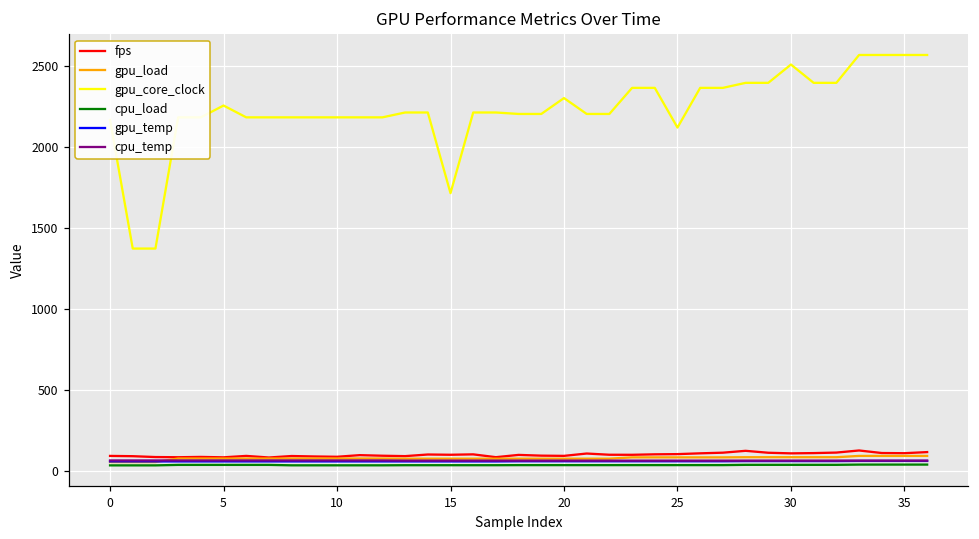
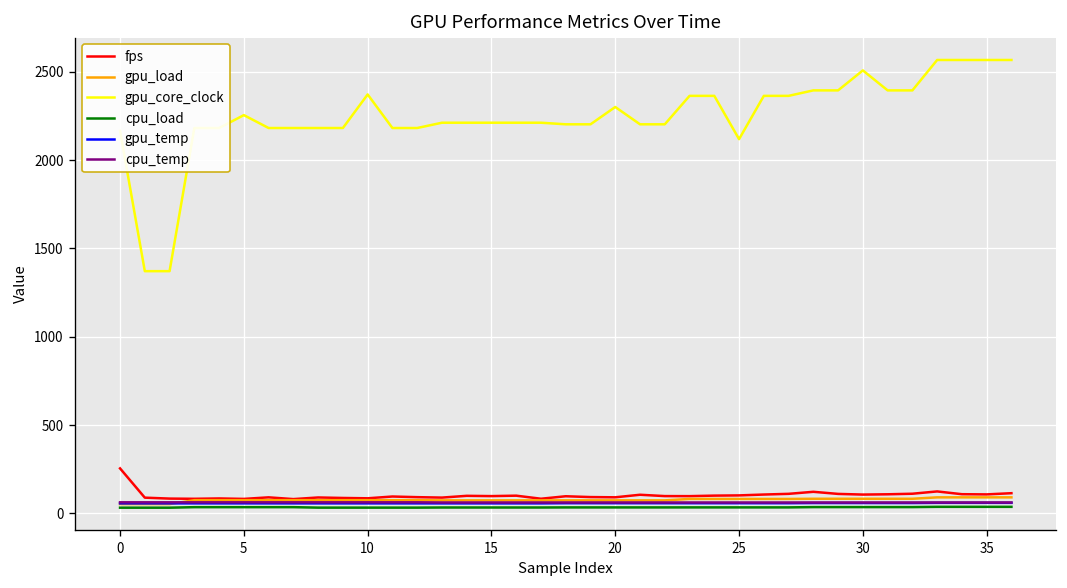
fps, 0: 90 -> 250
gpu_core_clock, 10: 2180 -> 2370
gpu_core_clock, 15: 1710 -> 2210
